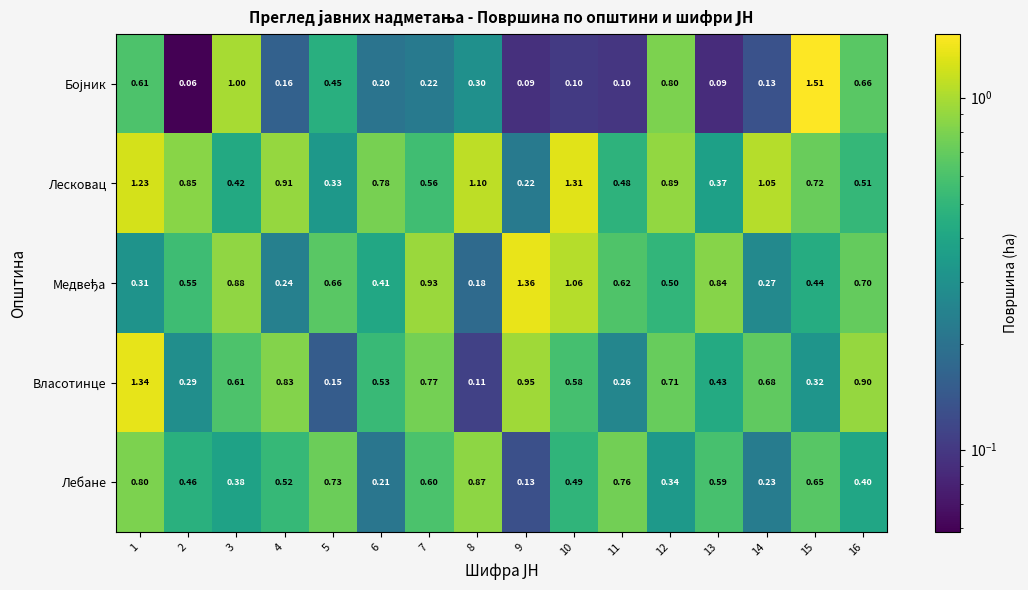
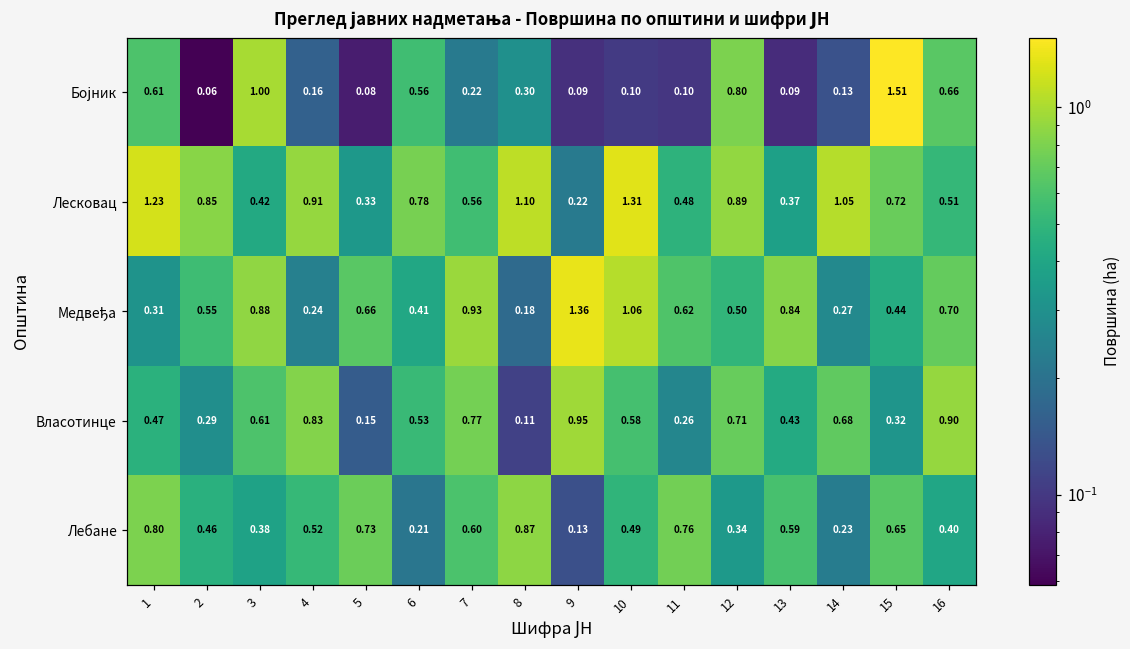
Бојник, 5: 0.45 -> 0.08
Бојник, 6: 0.20 -> 0.56
Власотинце, 1: 1.34 -> 0.47
